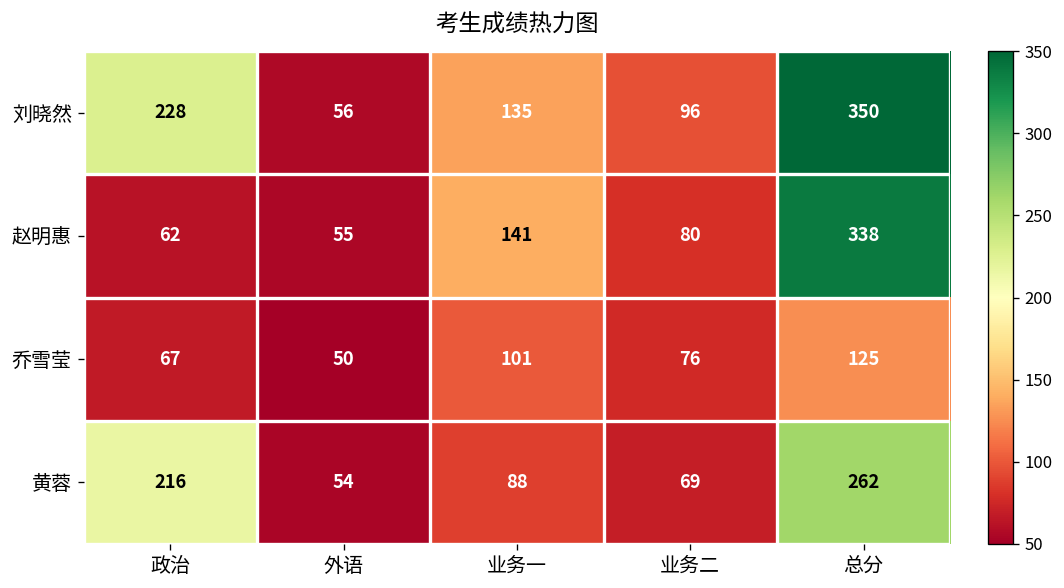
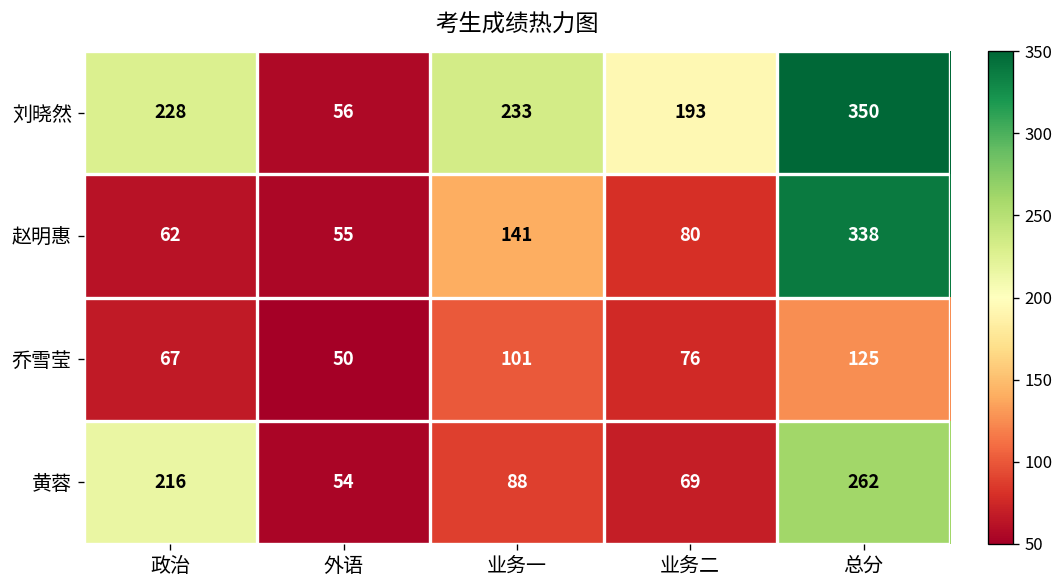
刘晓然, 业务一: 135 -> 233
刘晓然, 业务二: 96 -> 193
